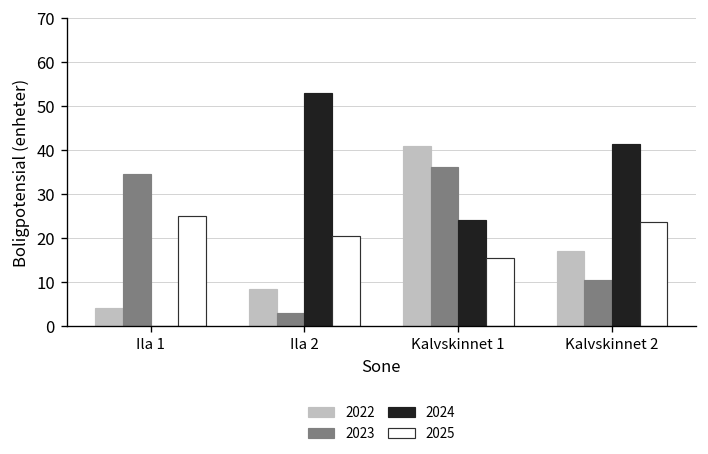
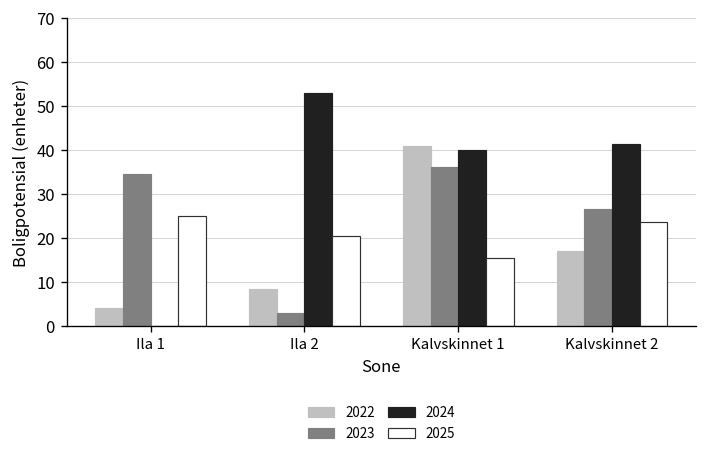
2024, Kalvskinnet 1: 24 -> 40
2023, Kalvskinnet 2: 11 -> 27
